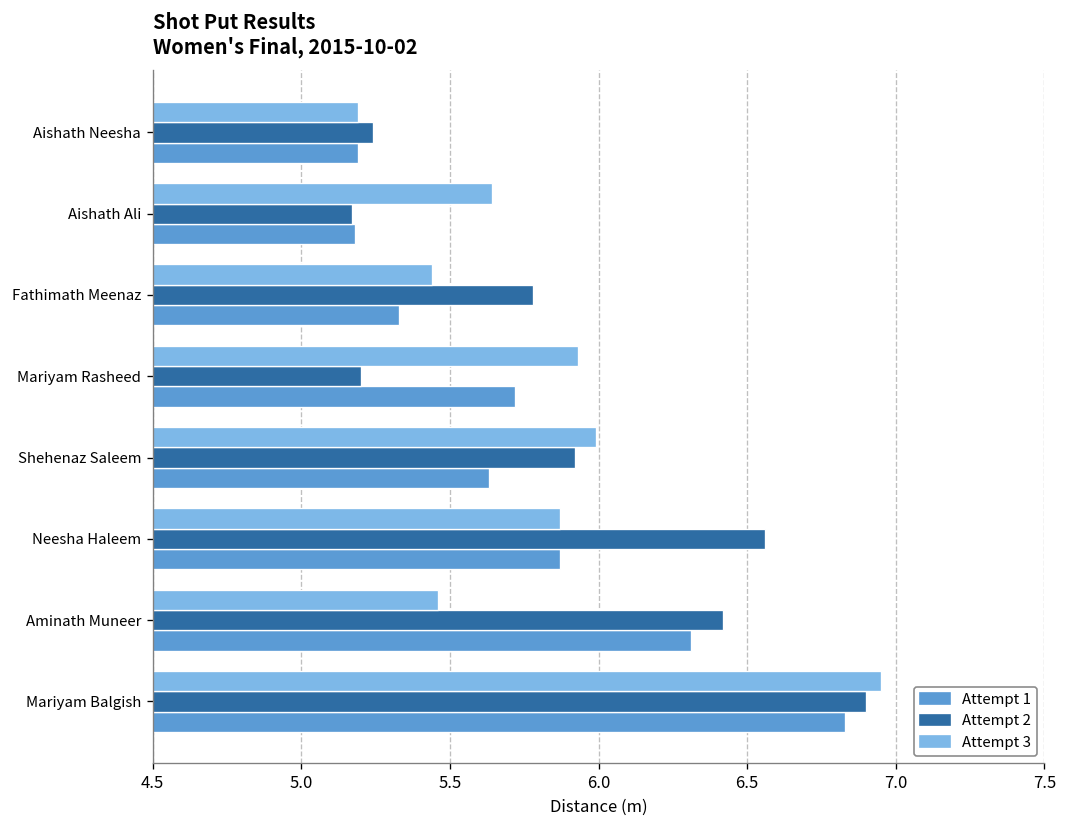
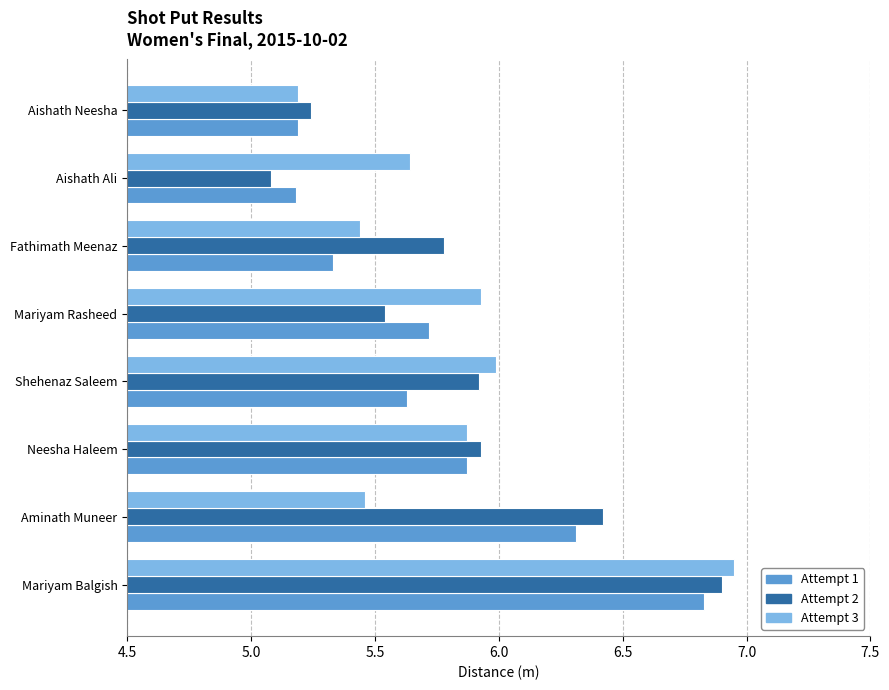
Attempt 2, Aishath Ali: 5.17 -> 5.08
Attempt 2, Mariyam Rasheed: 5.20 -> 5.54
Attempt 2, Neesha Haleem: 6.56 -> 5.93
